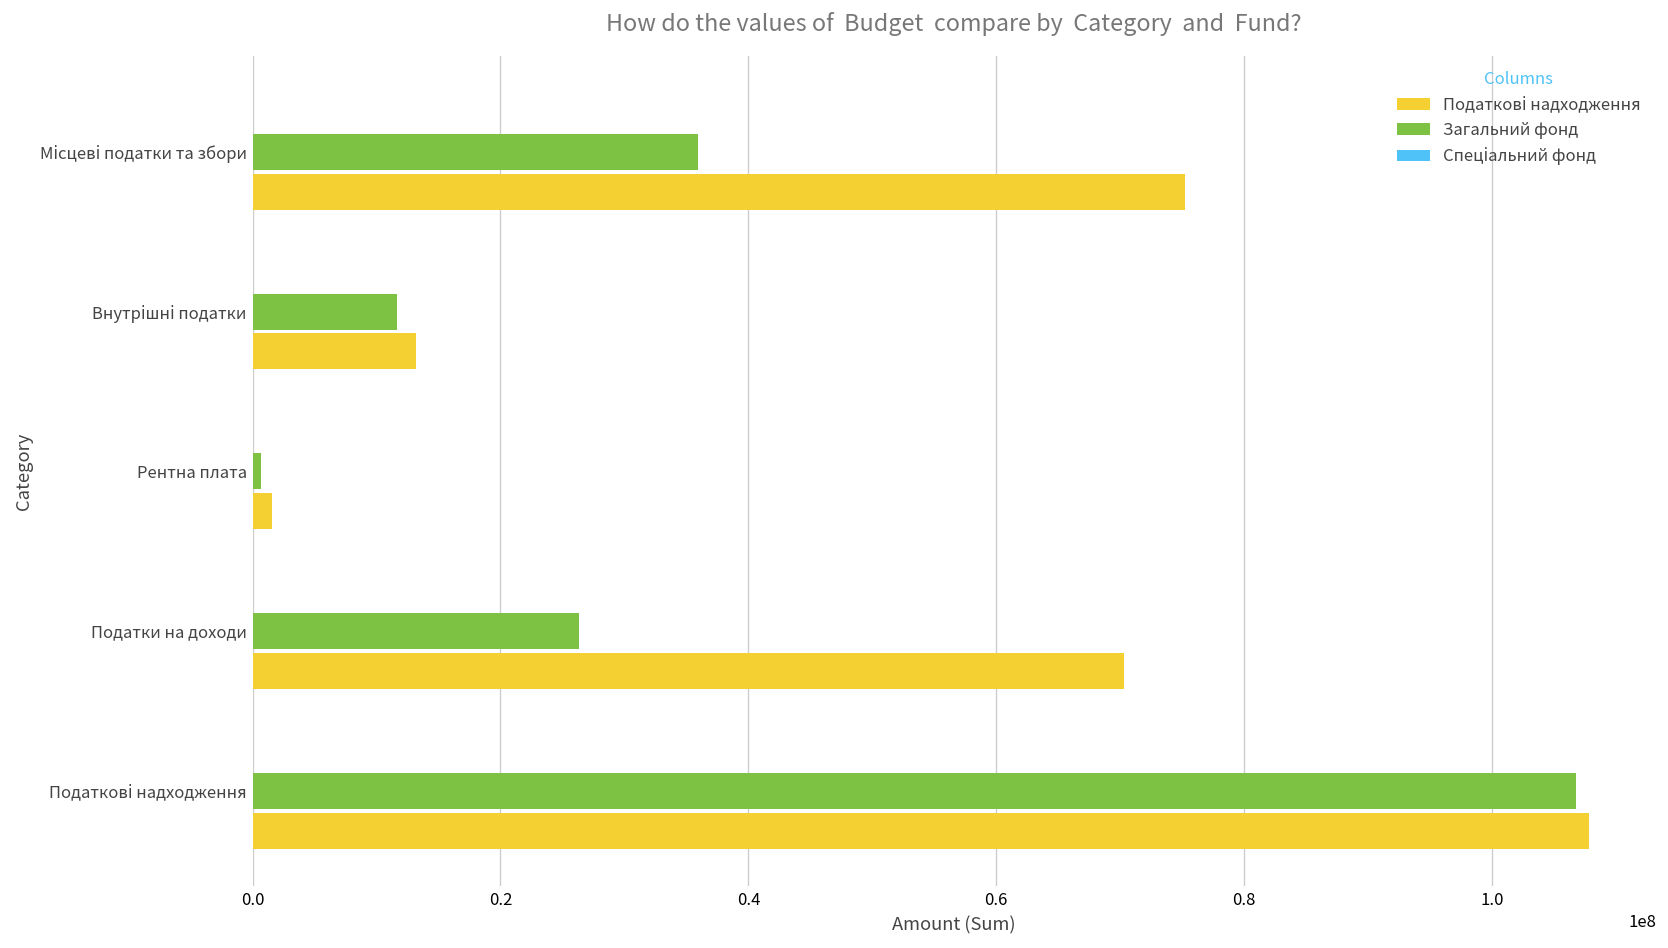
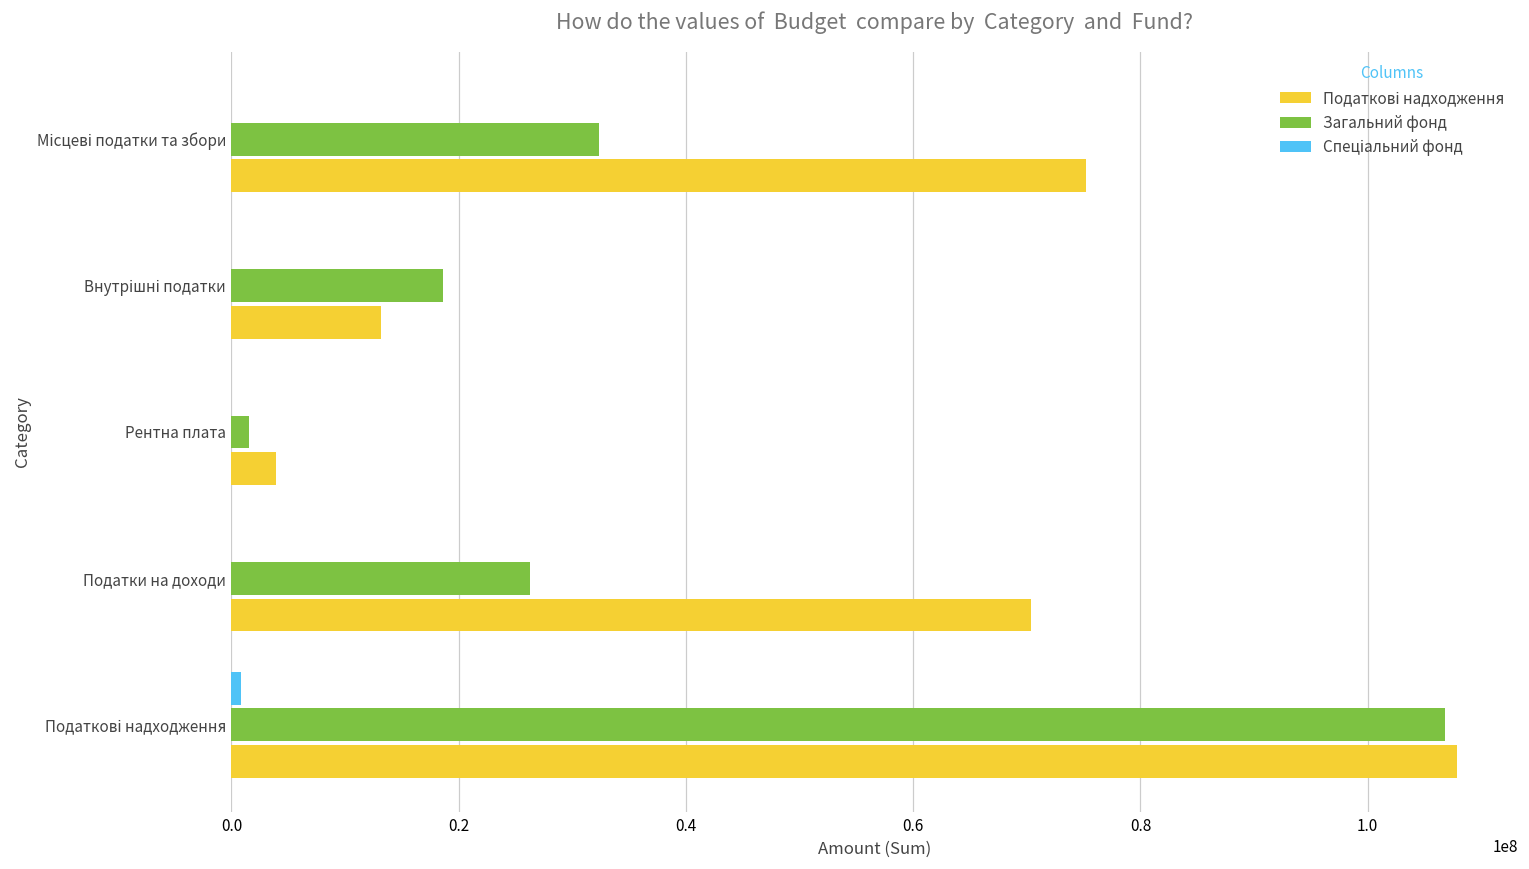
Загальний фонд, Місцеві податки та збори: 35900000 -> 32400000
Загальний фонд, Внутрішні податки: 11700000 -> 18600000
Загальний фонд, Рентна плата: 600000 -> 1500000
Податкові надходження, Рентна плата: 1500000 -> 3900000
Спеціальний фонд, Податкові надходження: 100000 -> 900000
